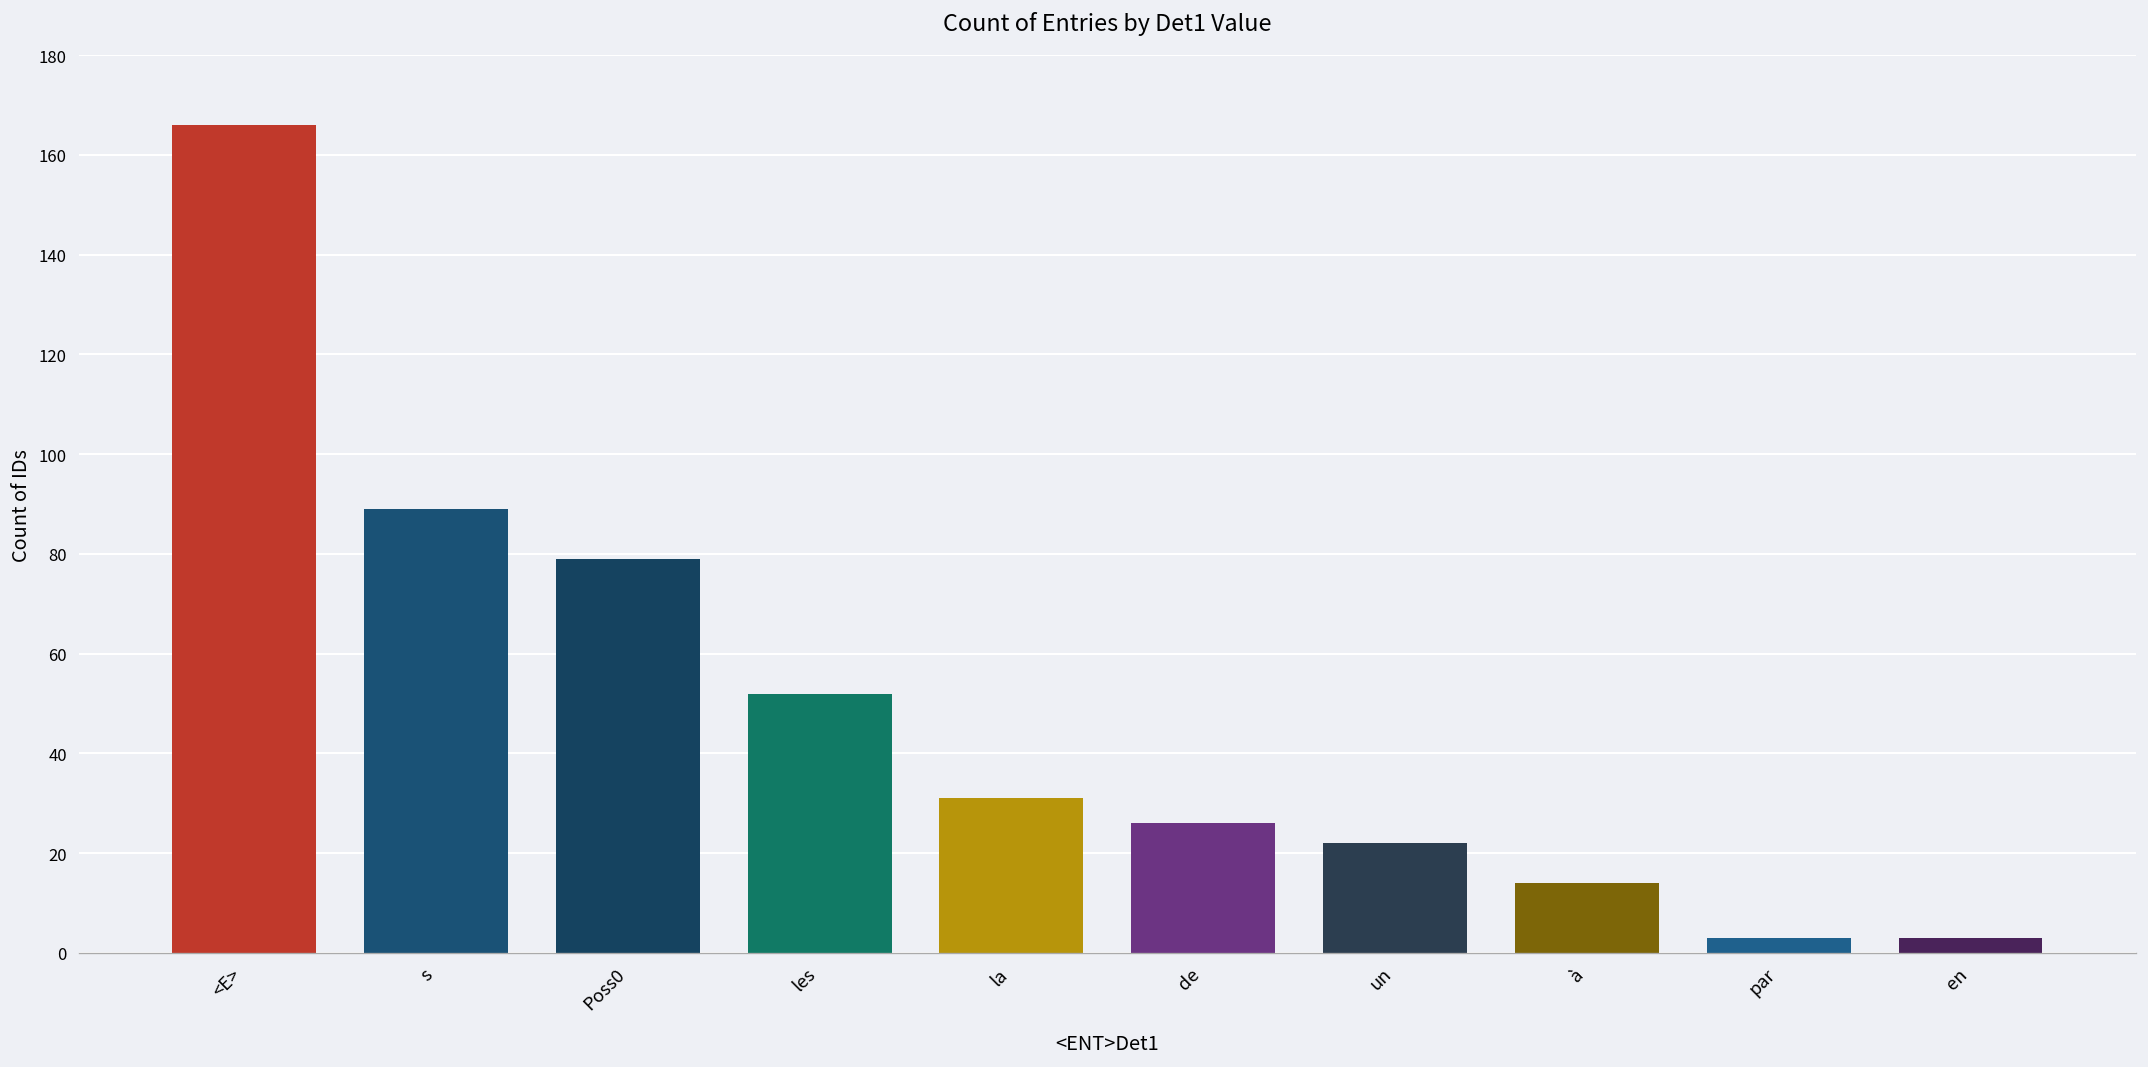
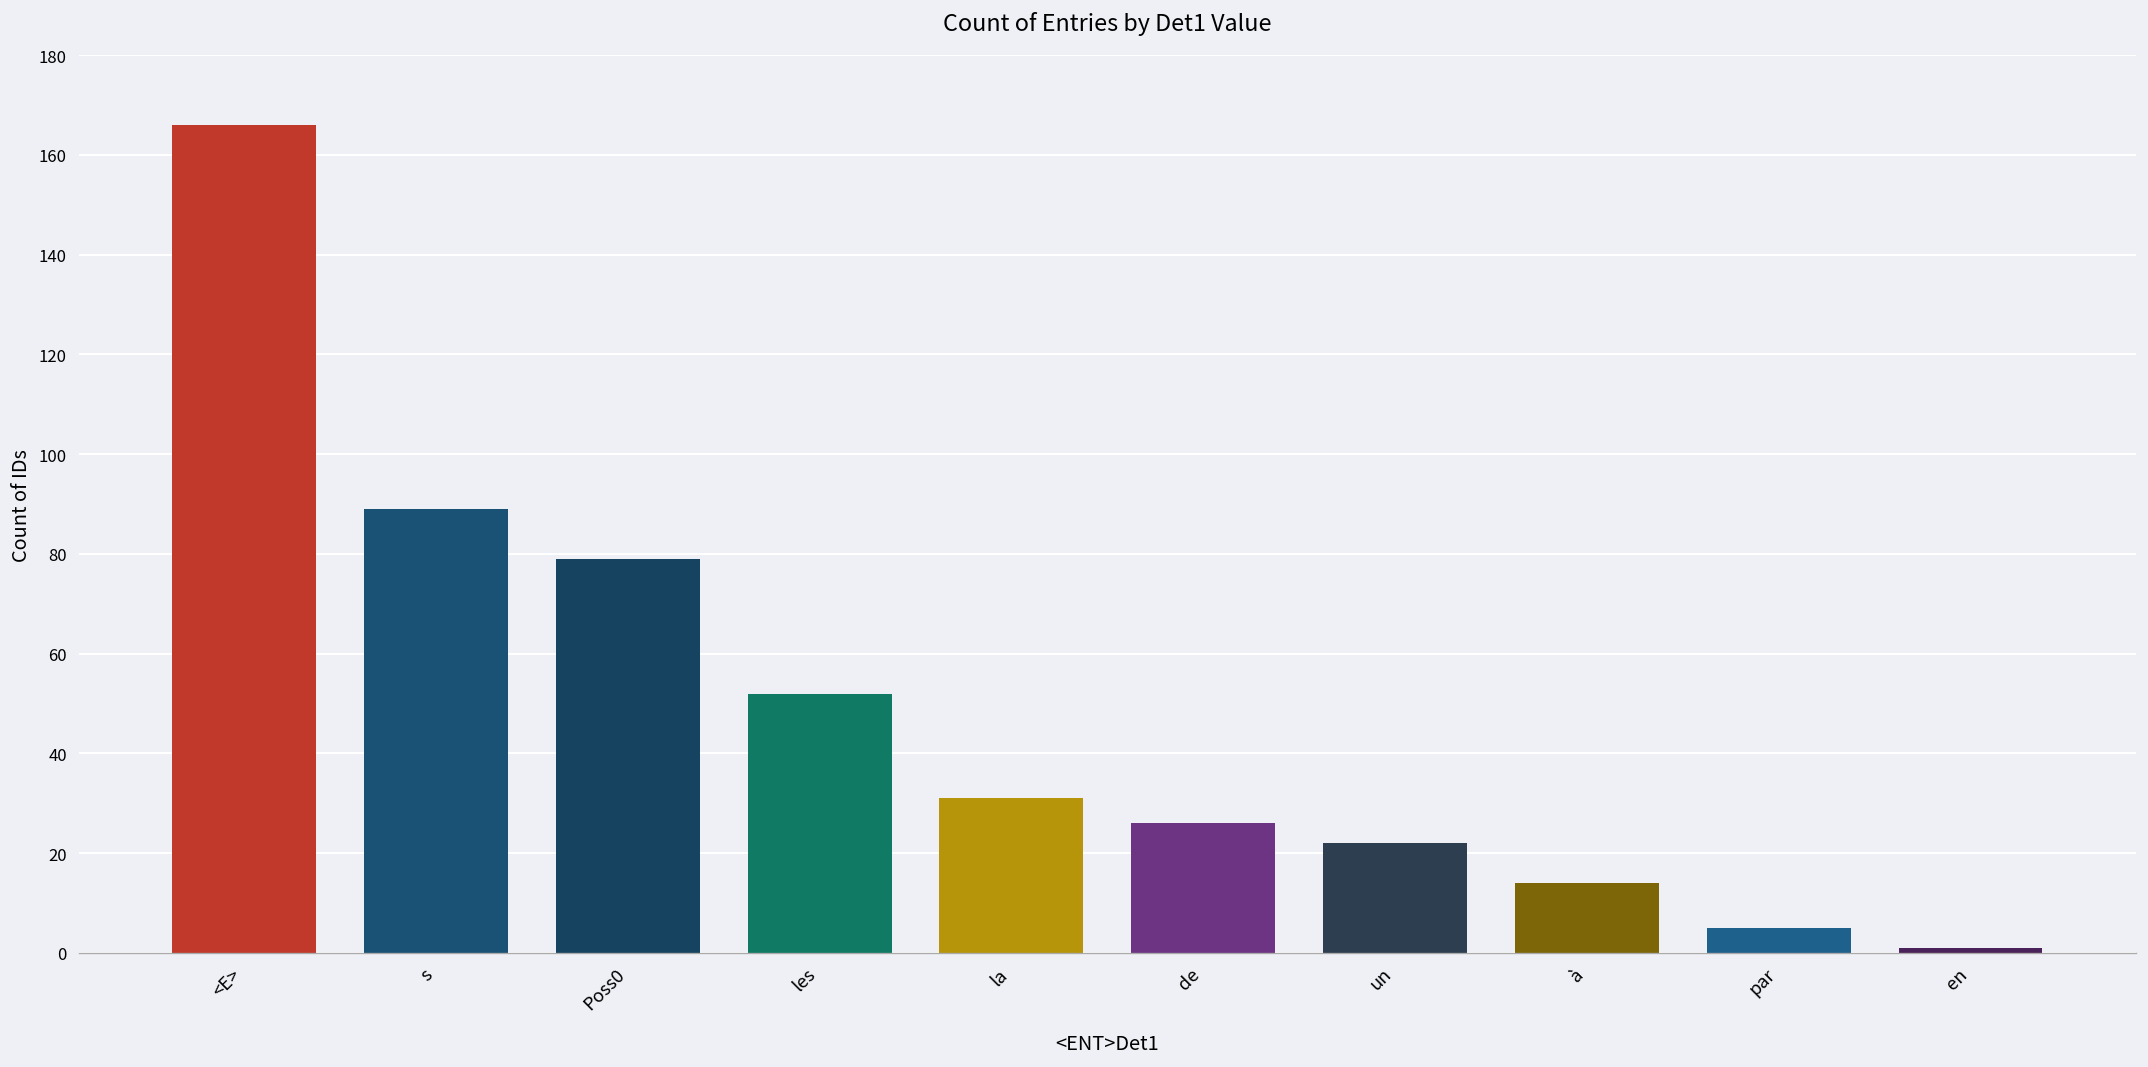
par: 3 -> 5
en: 3 -> 1
